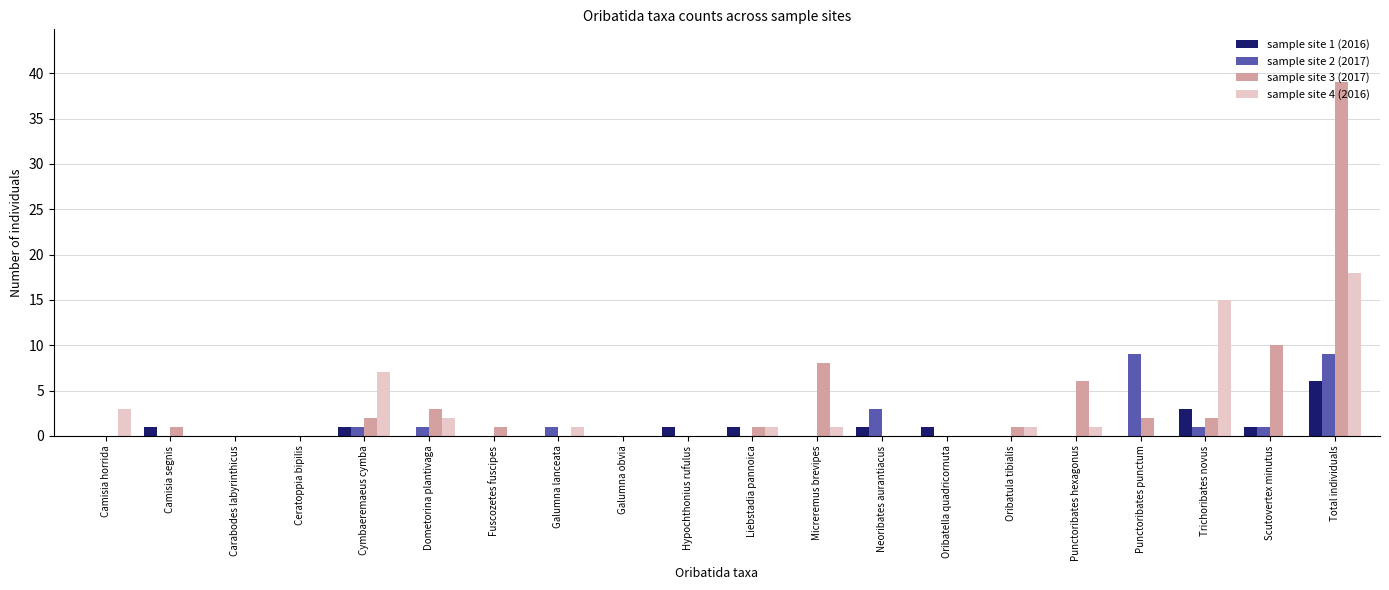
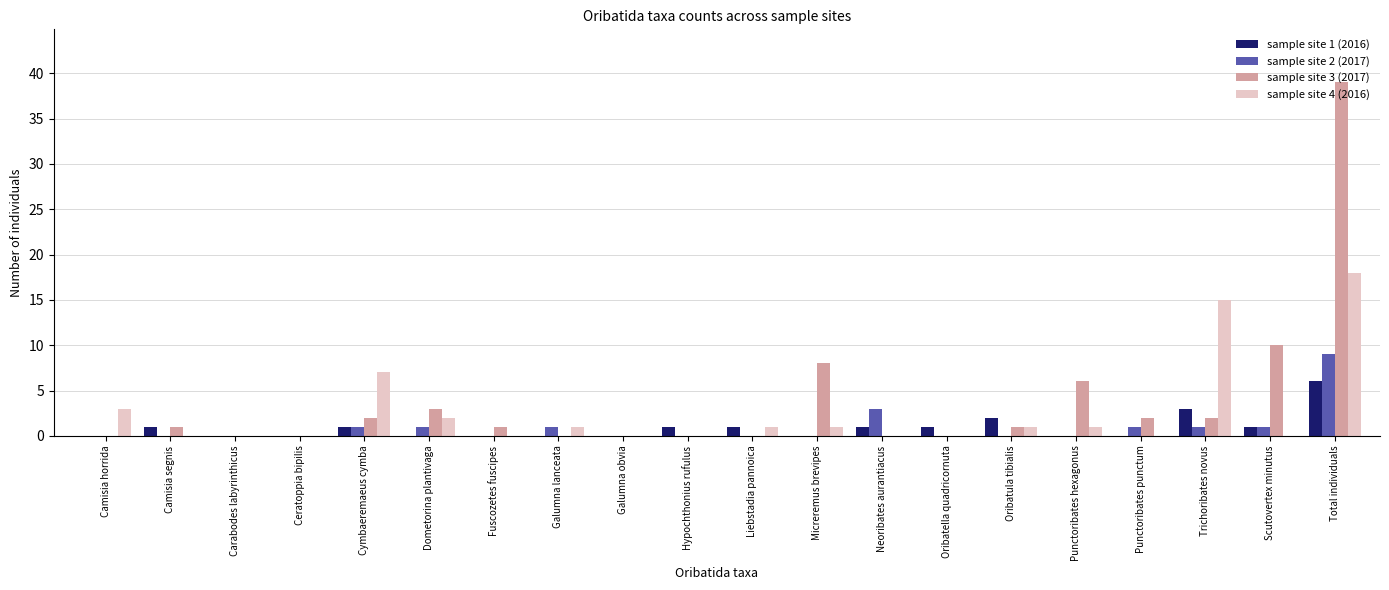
sample site 3 (2017), Liebstadia pannoica: 1 -> 0
sample site 1 (2016), Oribatula tibialis: 0 -> 2
sample site 2 (2017), Punctoribates punctum: 9 -> 1
